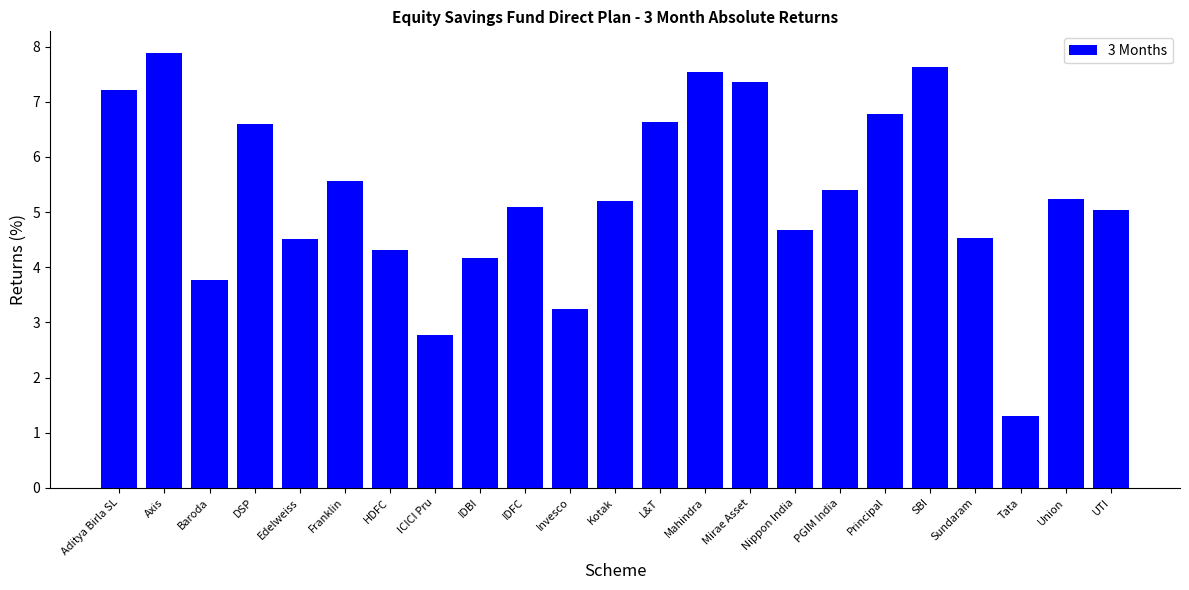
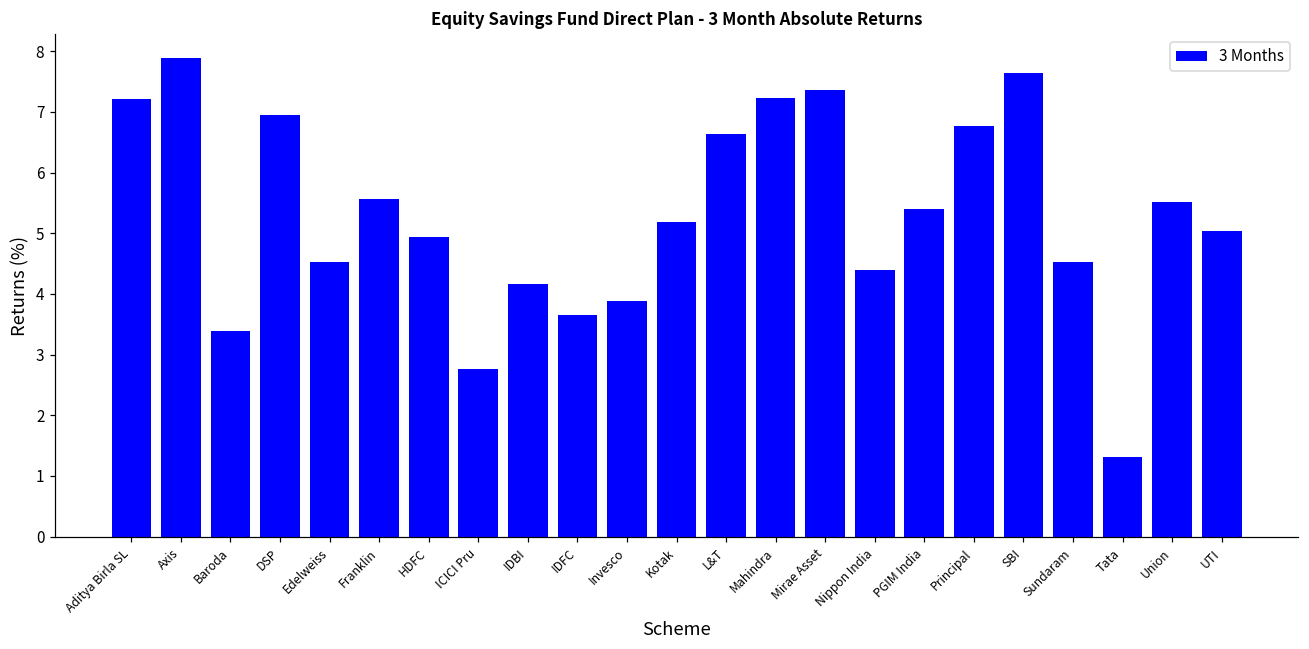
Baroda: 3.8 -> 3.4
DSP: 6.6 -> 6.9
HDFC: 4.3 -> 4.9
IDFC: 5.1 -> 3.7
Invesco: 3.2 -> 3.9
Mahindra: 7.5 -> 7.2
Nippon India: 4.7 -> 4.4
Union: 5.2 -> 5.5
